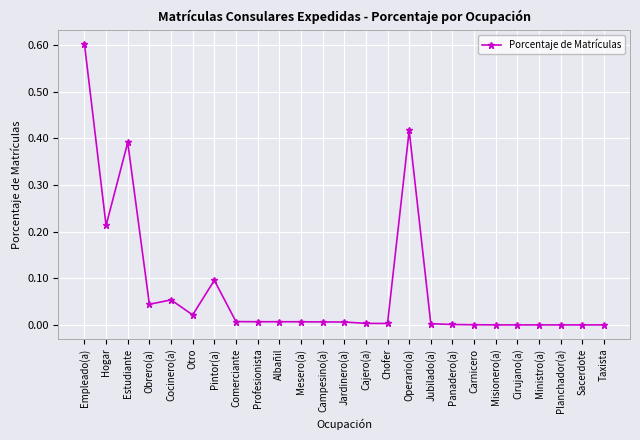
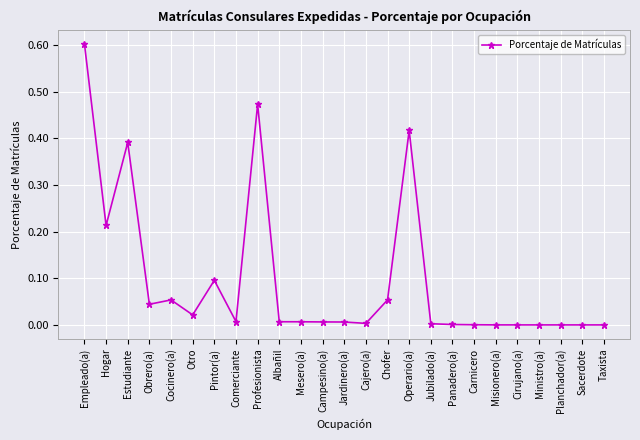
Profesionista: 0.01 -> 0.47
Chofer: 0.00 -> 0.05
